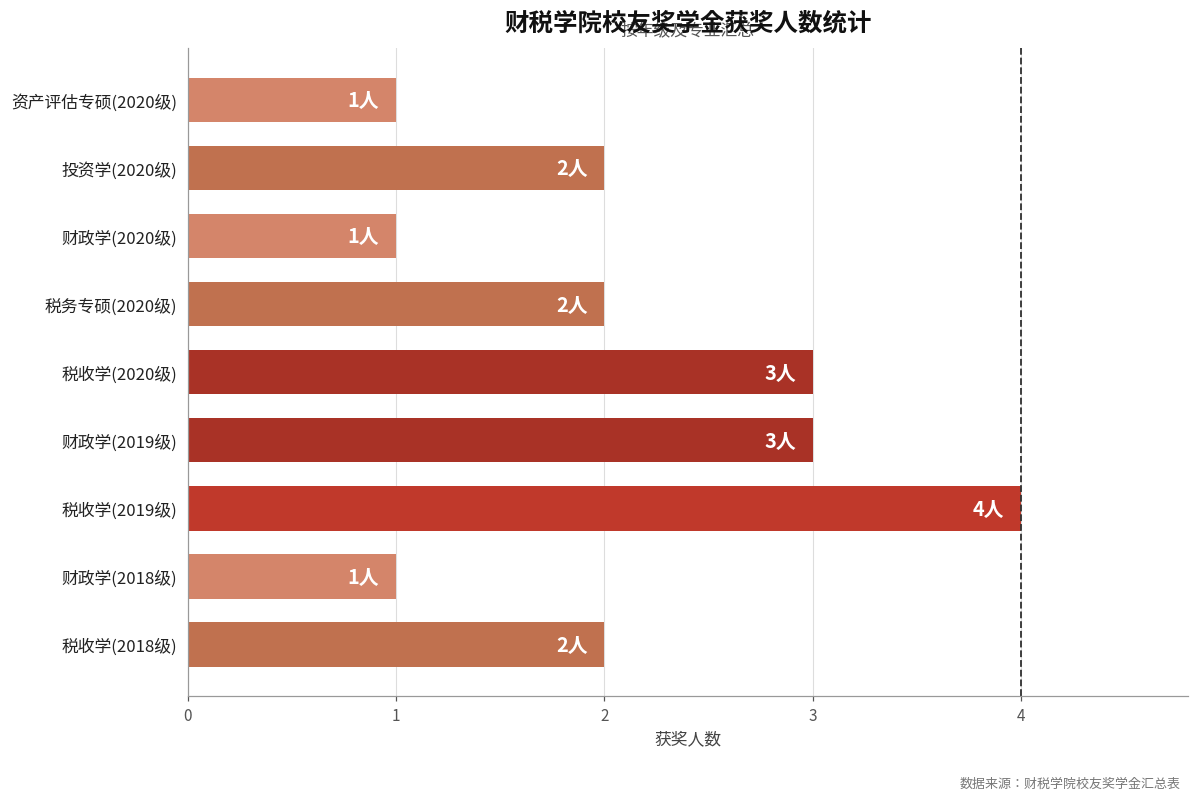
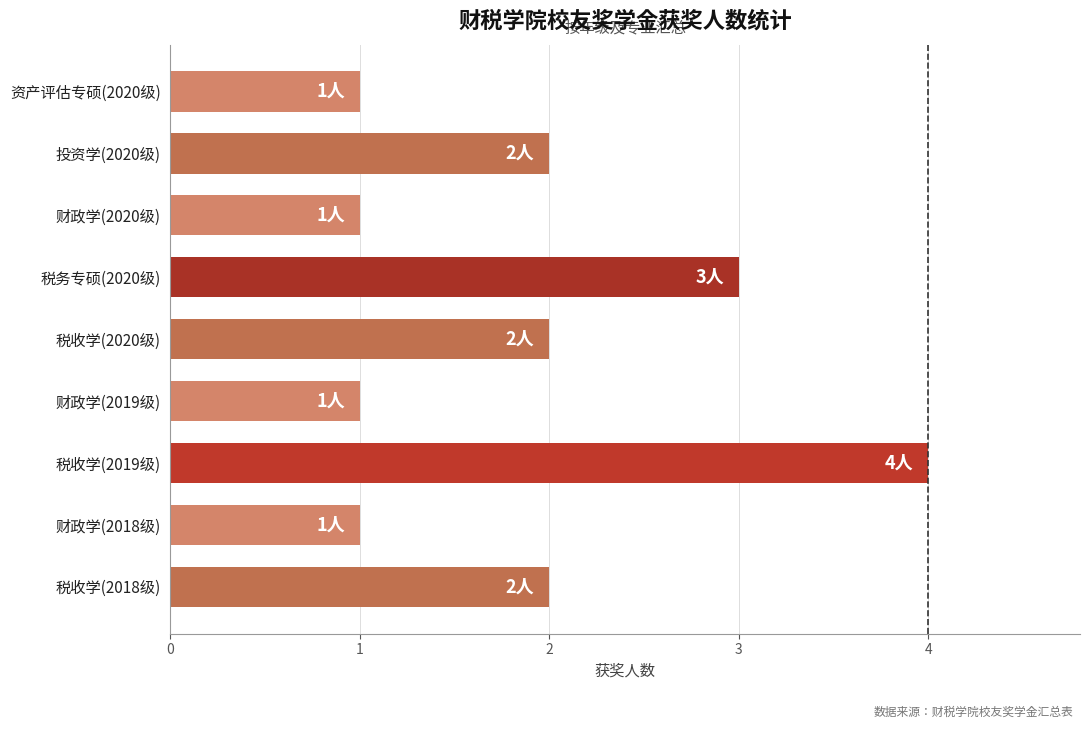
税务专硕(2020级): 2人 -> 3人
税收学(2020级): 3人 -> 2人
财政学(2019级): 3人 -> 1人
